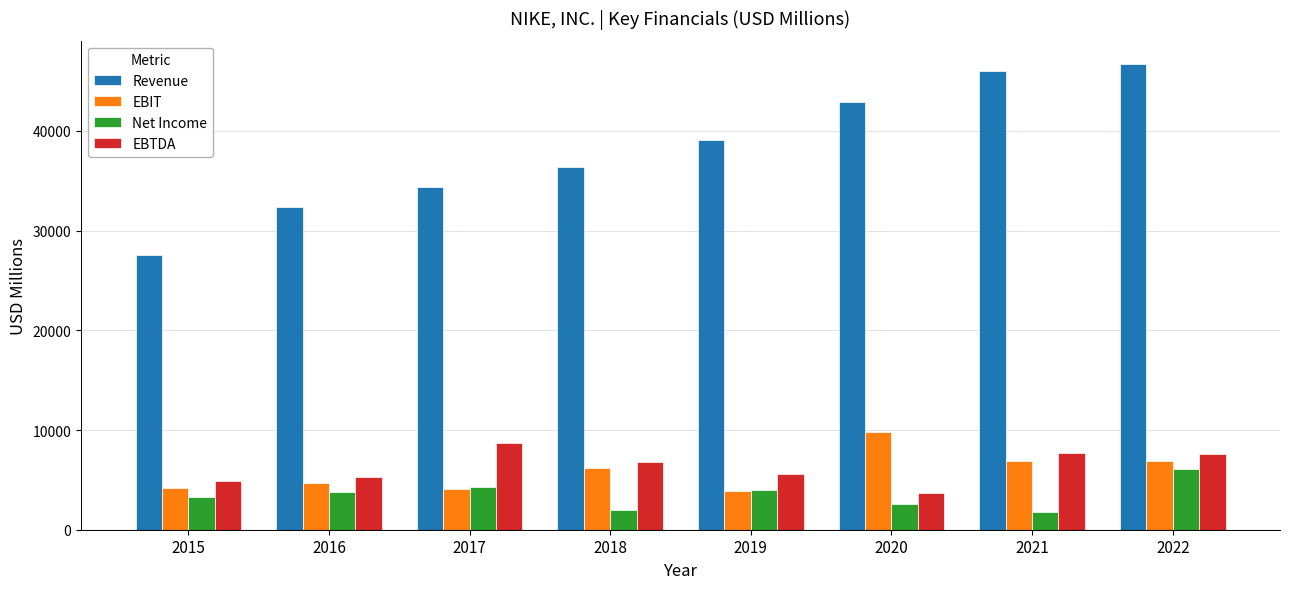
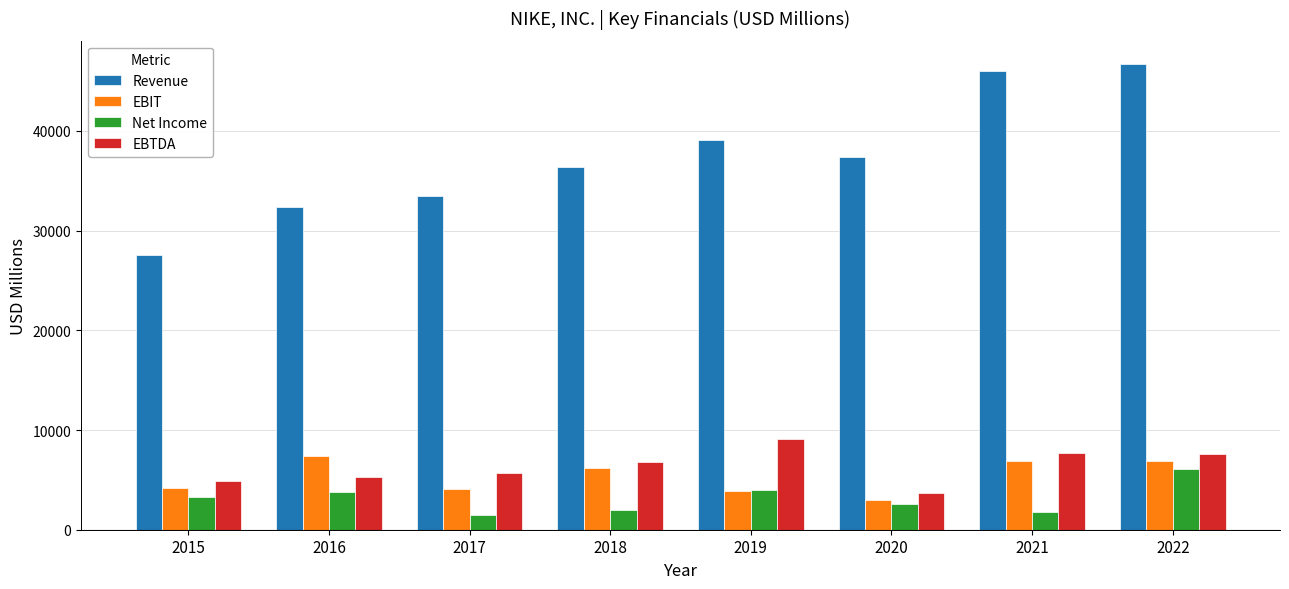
EBIT, 2016: 5000 -> 7000
Revenue, 2017: 34400 -> 33500
Net Income, 2017: 4000 -> 2000
EBTDA, 2017: 9000 -> 6000
EBTDA, 2019: 6000 -> 9000
Revenue, 2020: 43000 -> 37000
EBIT, 2020: 10000 -> 3000
